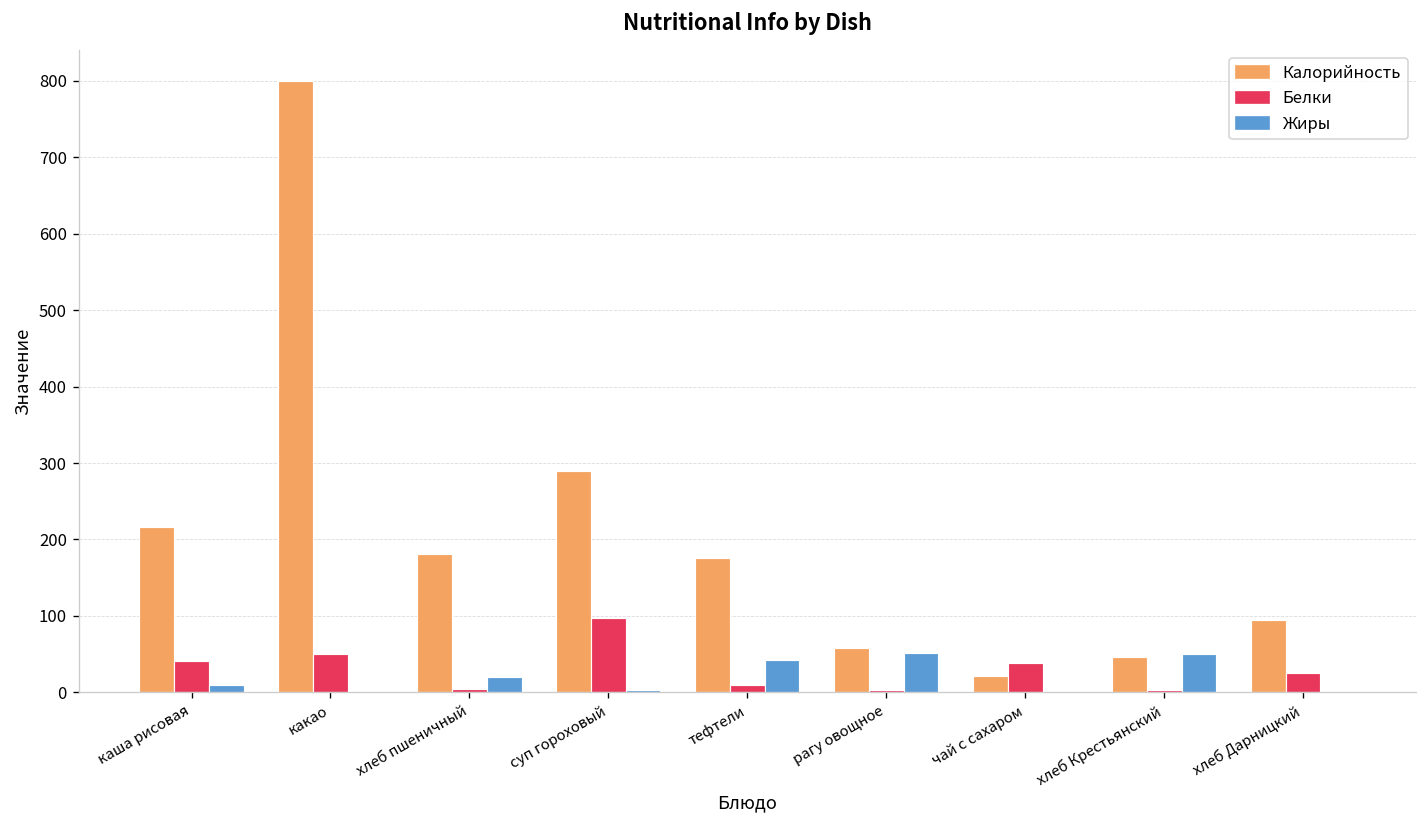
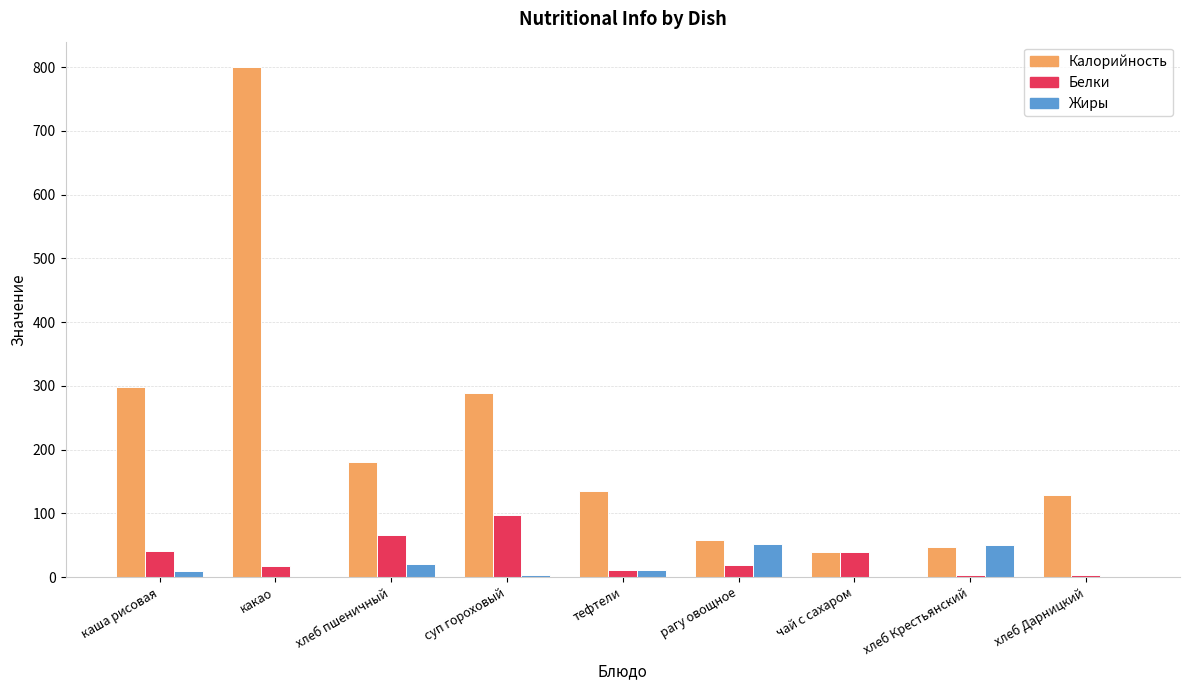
Калорийность, каша рисовая: 220 -> 300
Белки, какао: 50 -> 20
Белки, хлеб пшеничный: 0 -> 70
Калорийность, тефтели: 180 -> 140
Жиры, тефтели: 40 -> 10
Белки, рагу овощное: 0 -> 20
Калорийность, чай с сахаром: 20 -> 40
Калорийность, хлеб Дарницкий: 100 -> 130
Белки, хлеб Дарницкий: 20 -> 0
